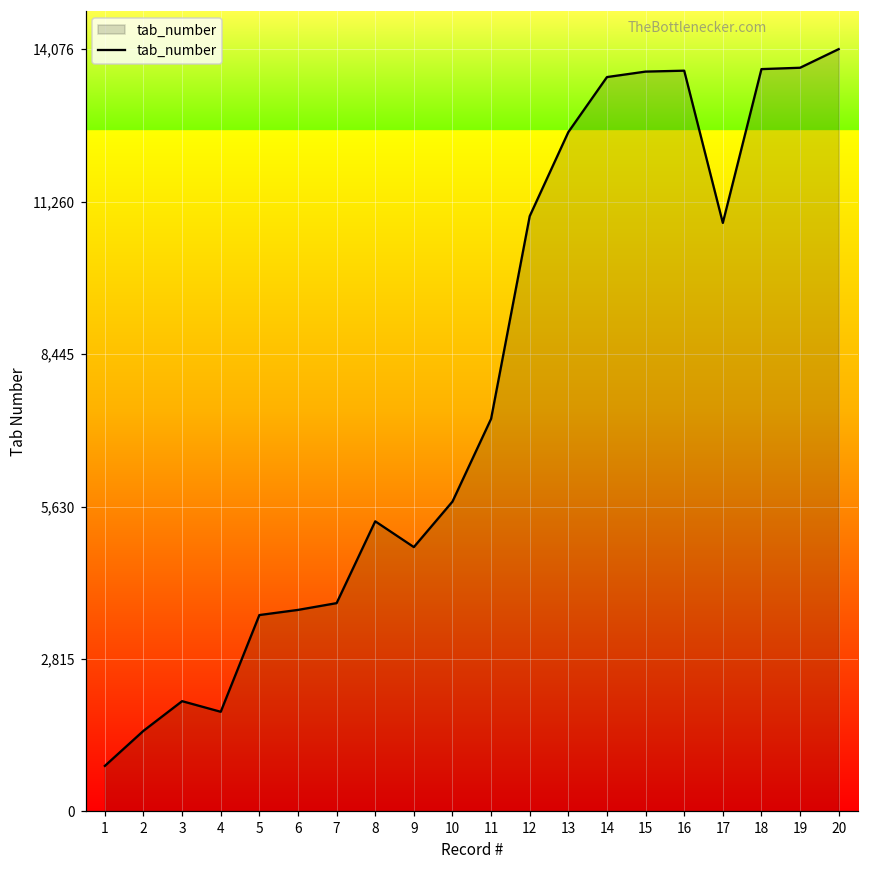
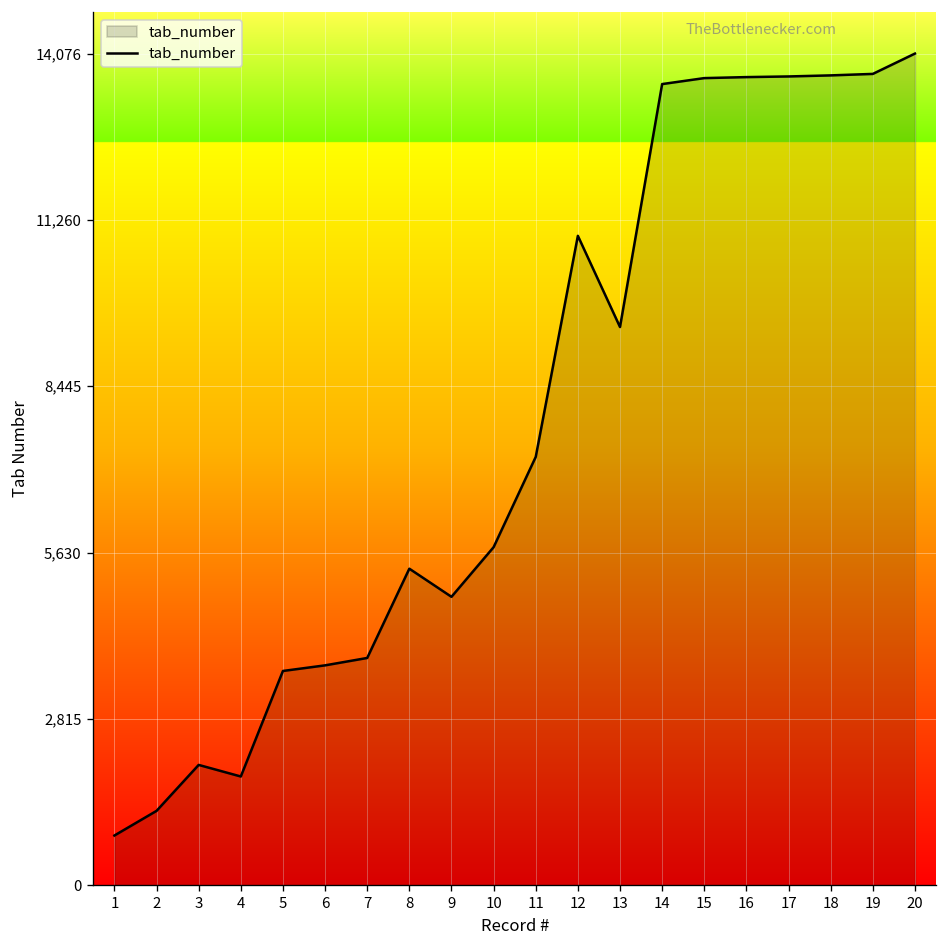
2: 1,500 -> 1,300
13: 12,500 -> 9,400
17: 10,900 -> 13,700
